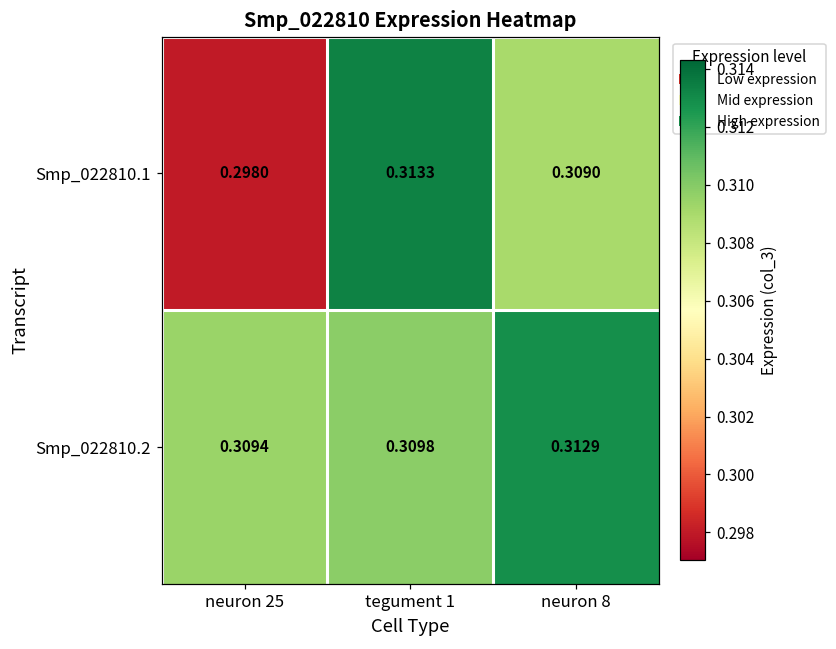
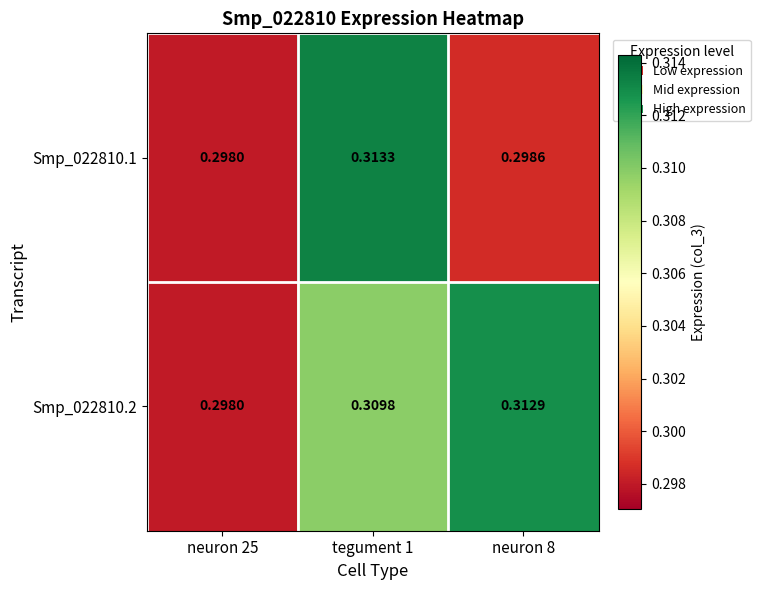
Smp_022810.1, neuron 8: 0.3090 -> 0.2986
Smp_022810.2, neuron 25: 0.3094 -> 0.2980
